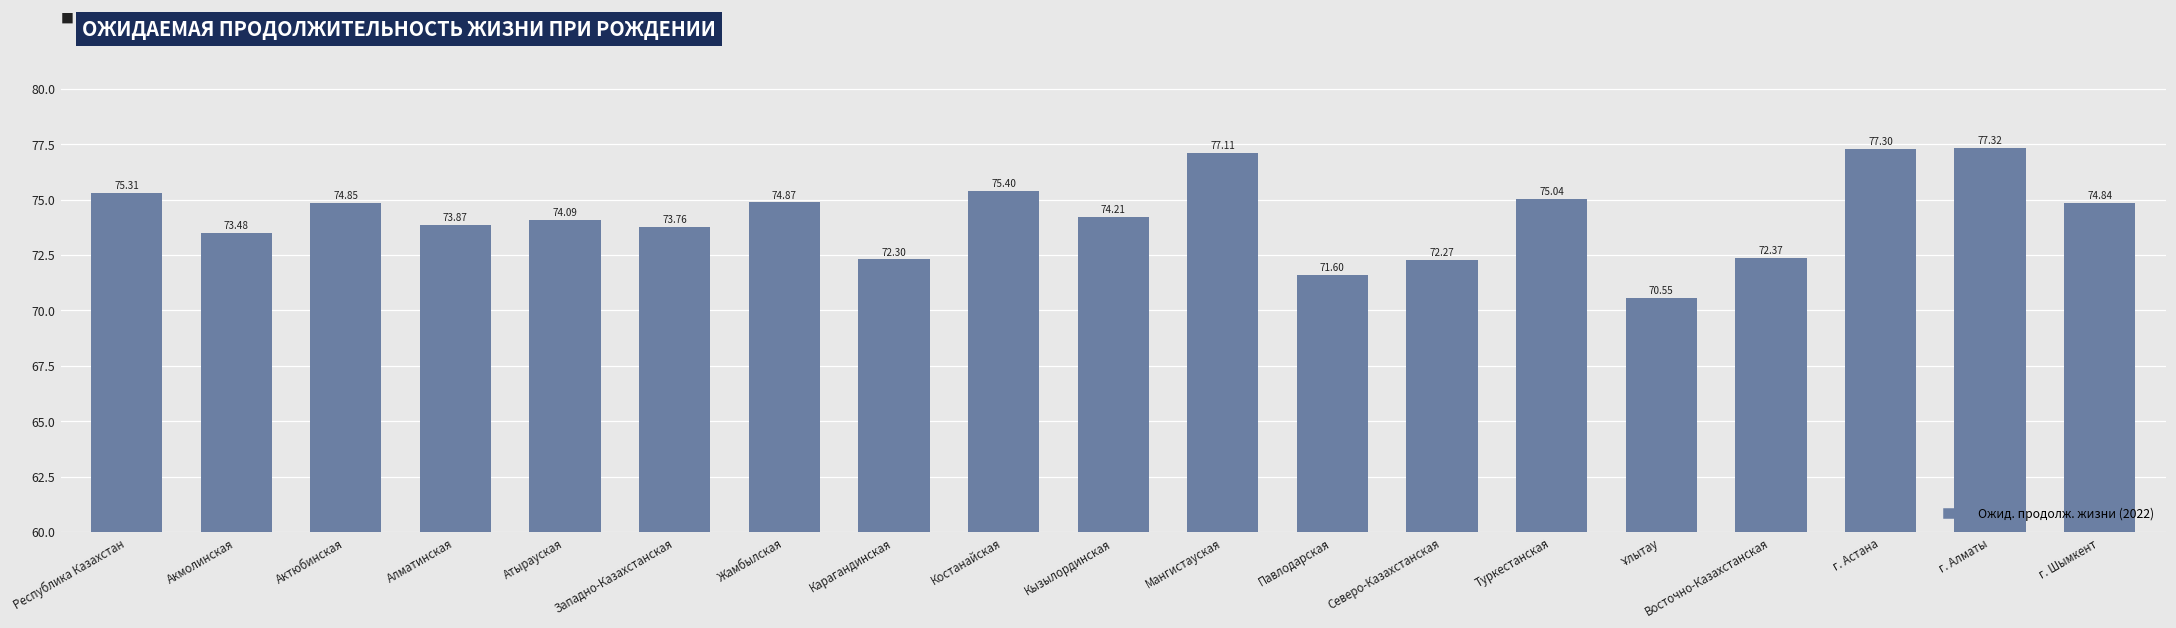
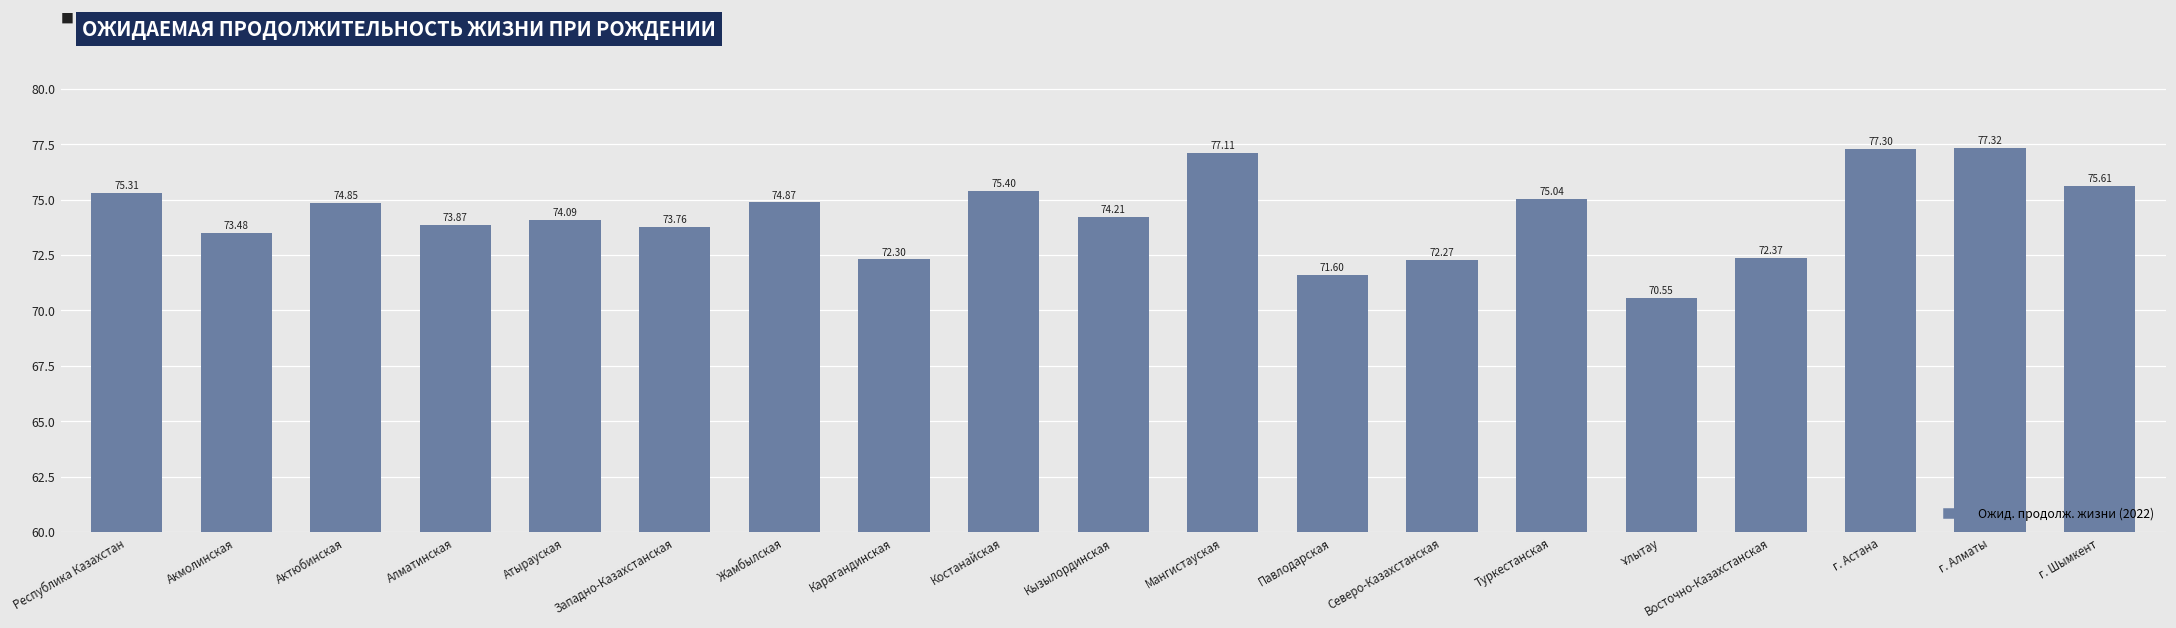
г. Шымкент: 74.84 -> 75.61
